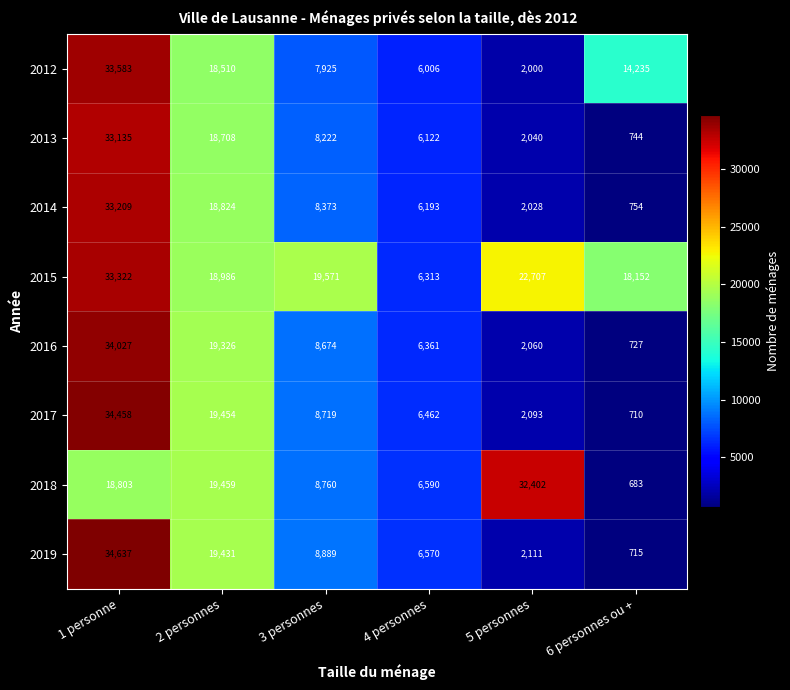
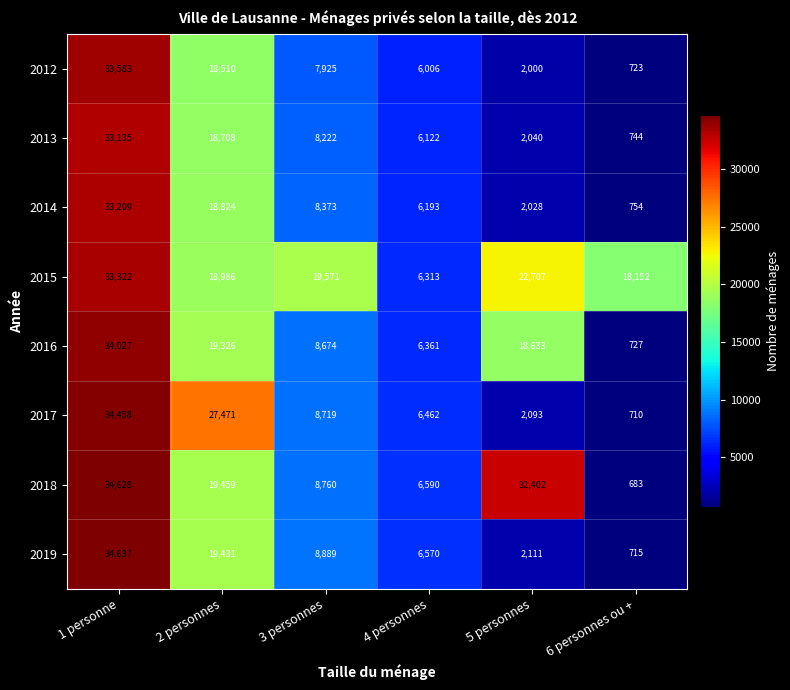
2012, 6 personnes ou +: 14,235 -> 723
2016, 5 personnes: 2,060 -> 18,633
2017, 2 personnes: 19,454 -> 27,471
2018, 1 personne: 18,803 -> 34,628
